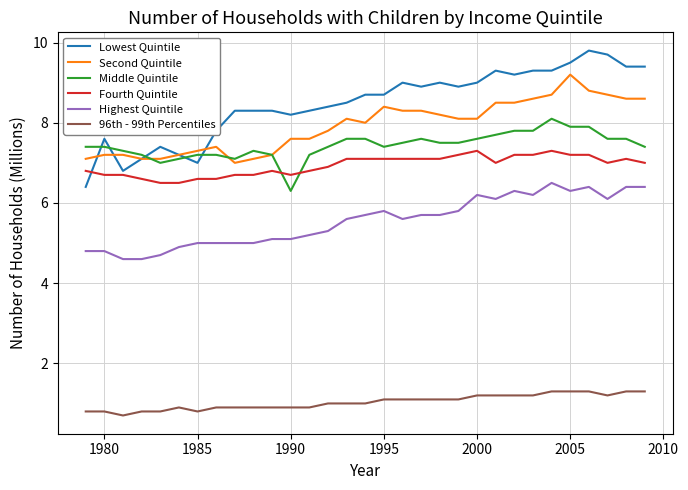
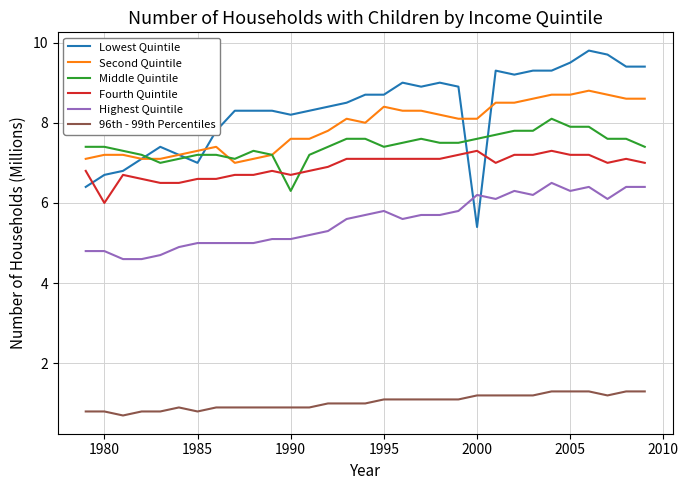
Lowest Quintile, 1980: 7.6 -> 6.7
Fourth Quintile, 1980: 6.7 -> 6.0
Lowest Quintile, 2000: 9.0 -> 5.4
Second Quintile, 2005: 9.2 -> 8.7
